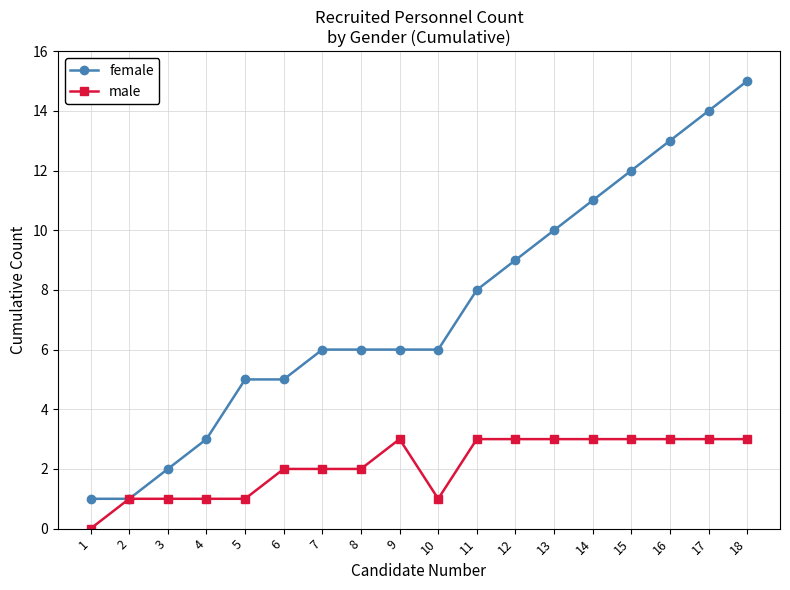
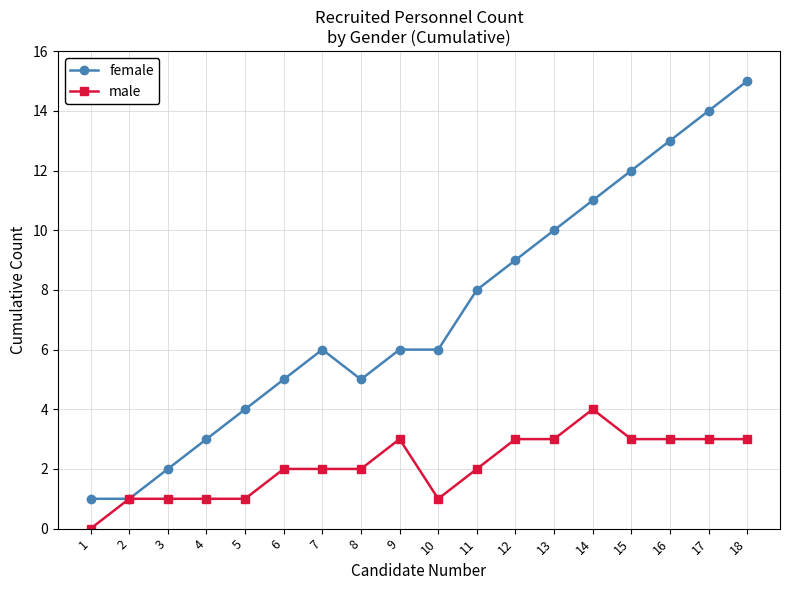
female, 5: 5 -> 4
female, 8: 6 -> 5
male, 11: 3 -> 2
male, 14: 3 -> 4
